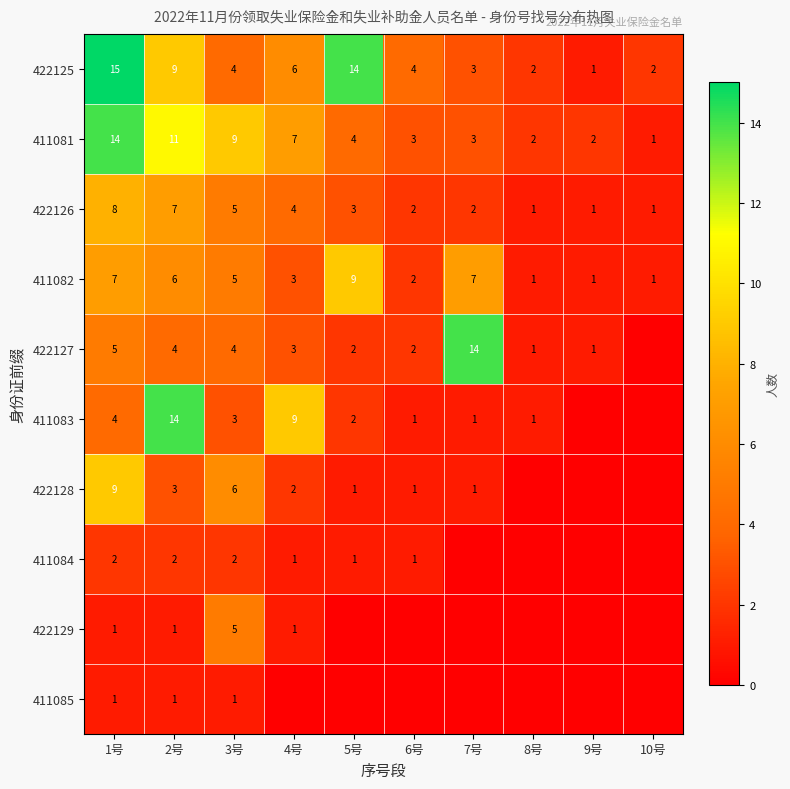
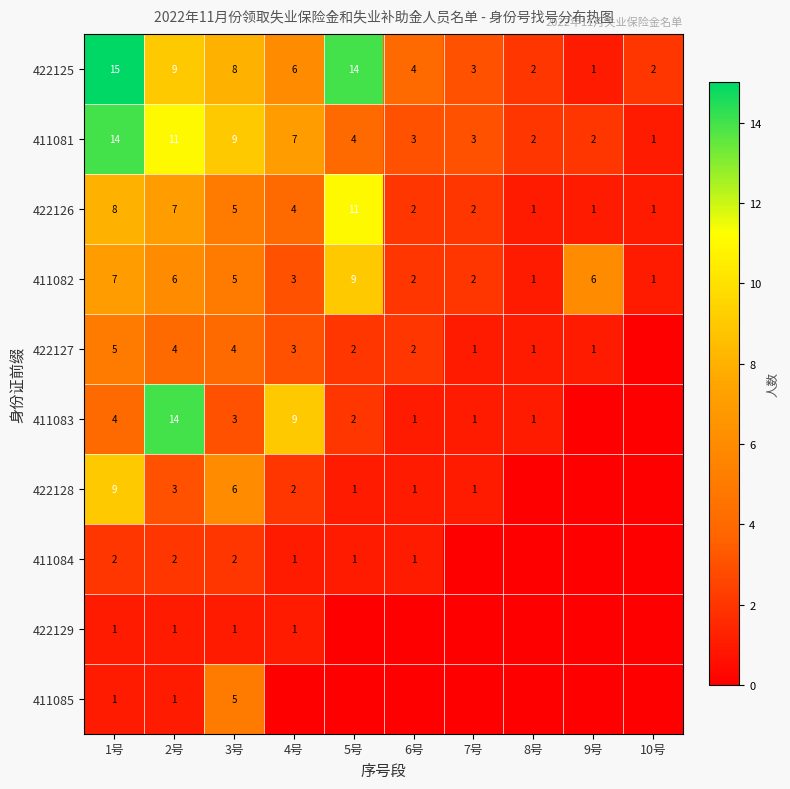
422125, 3号: 4 -> 8
422126, 5号: 3 -> 11
411082, 7号: 7 -> 2
411082, 9号: 1 -> 6
422127, 7号: 14 -> 1
422129, 3号: 5 -> 1
411085, 3号: 1 -> 5
